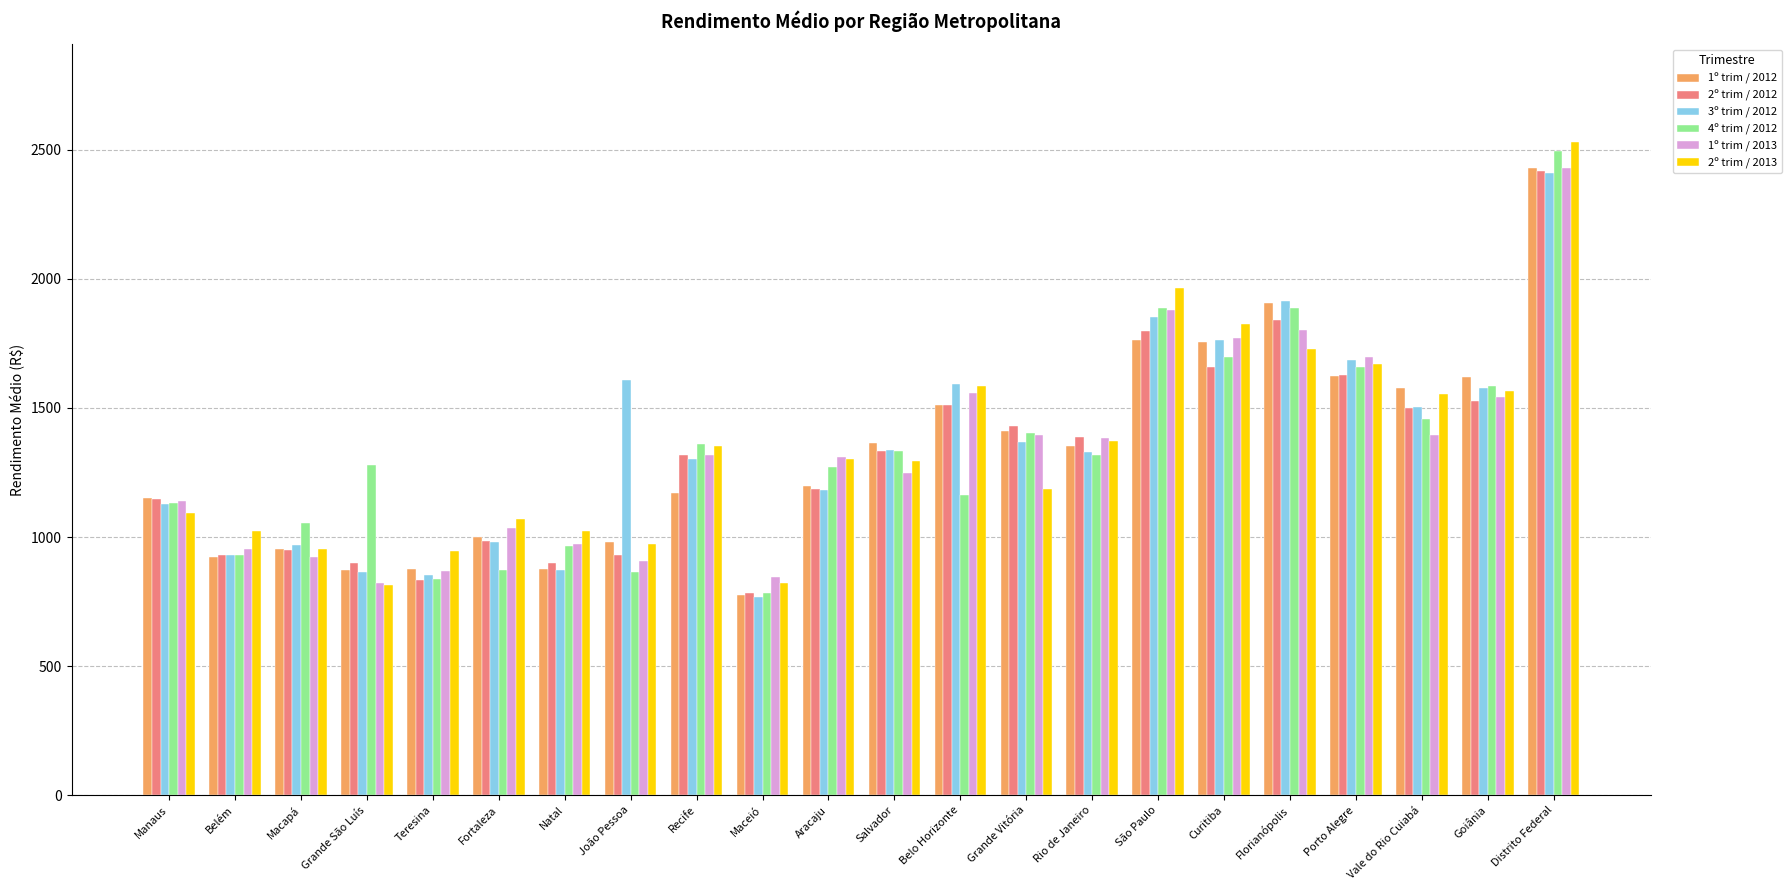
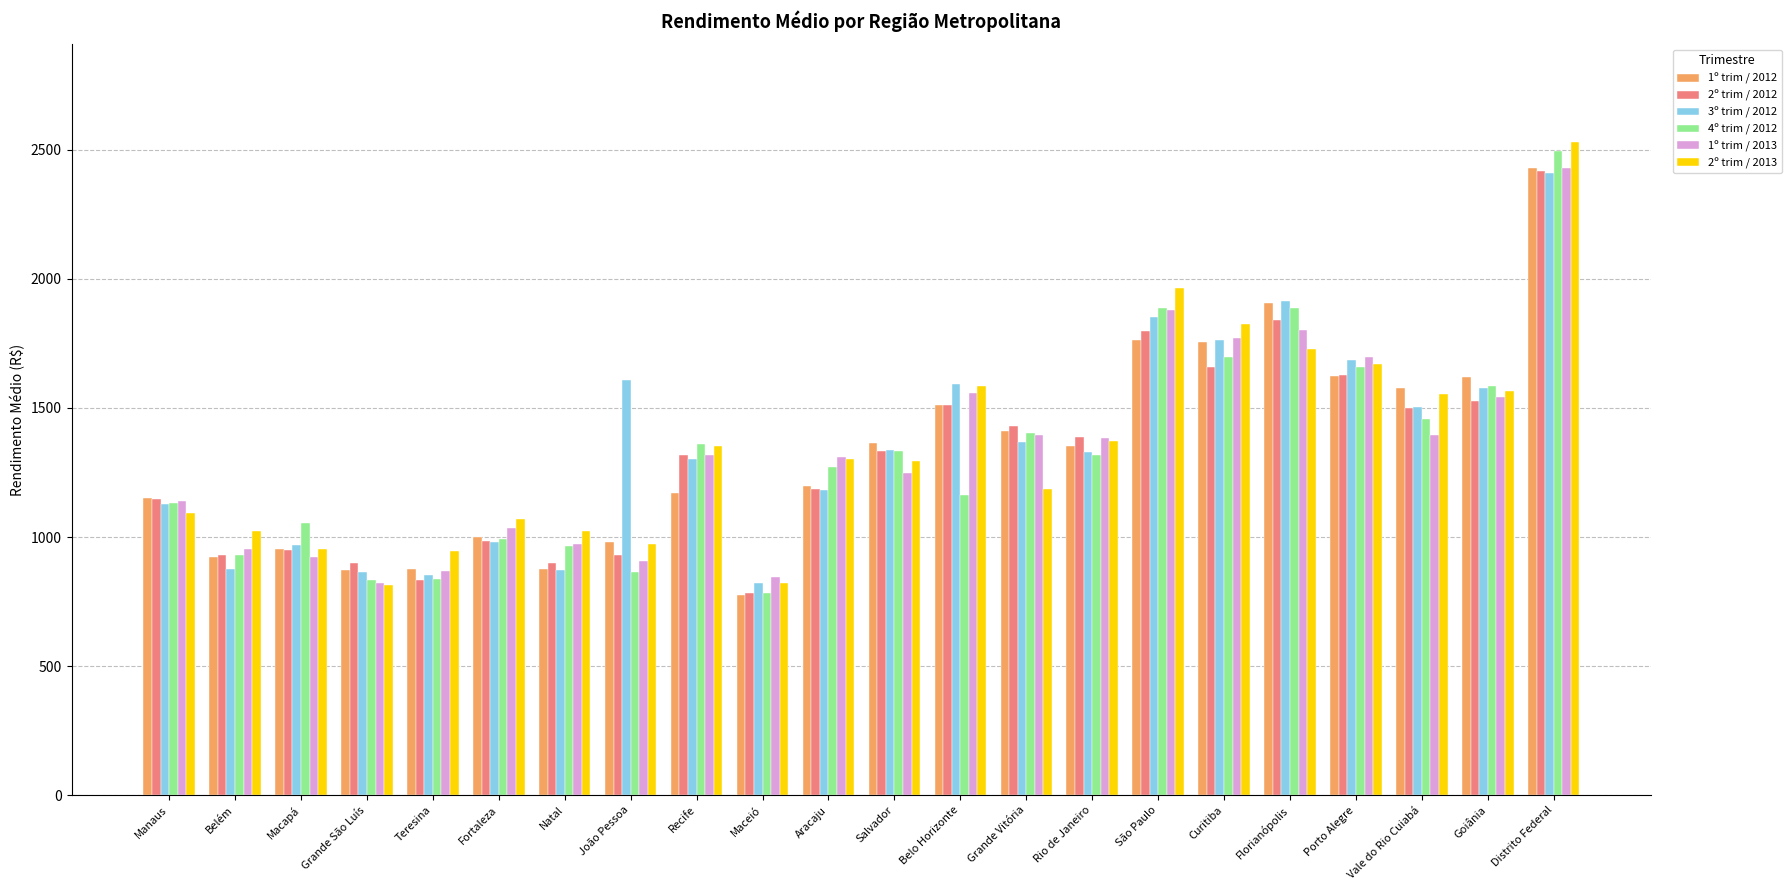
3º trim / 2012, Belém: 930 -> 870
4º trim / 2012, Grande São Luís: 1280 -> 830
4º trim / 2012, Fortaleza: 870 -> 990
3º trim / 2012, Maceió: 770 -> 820
